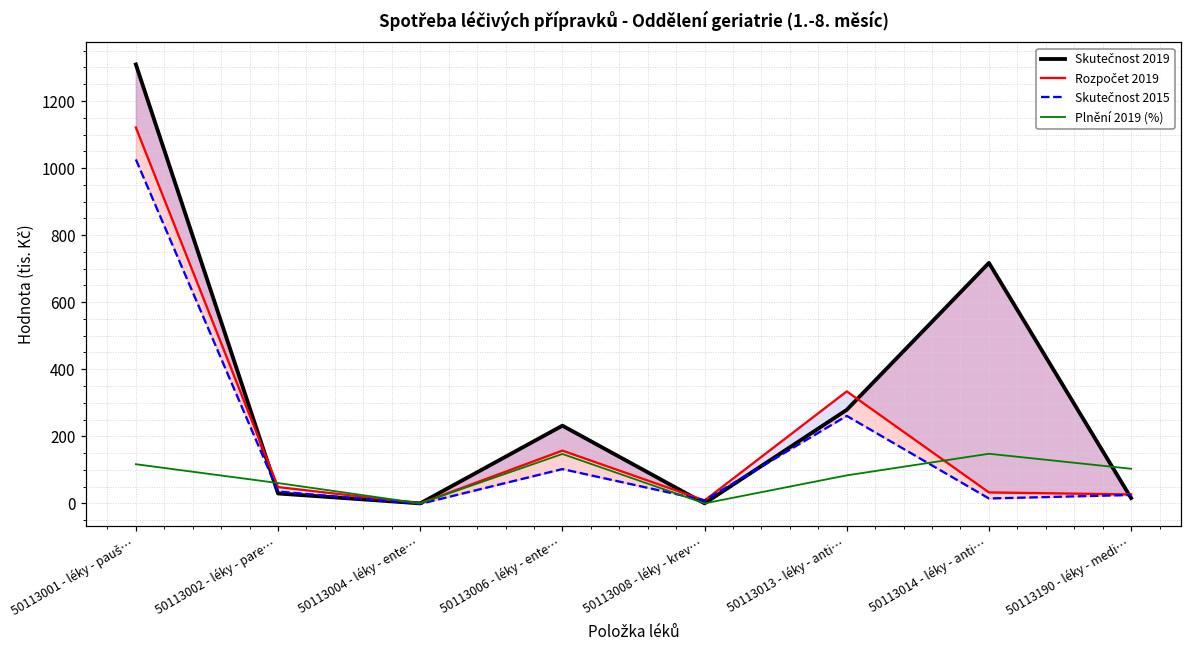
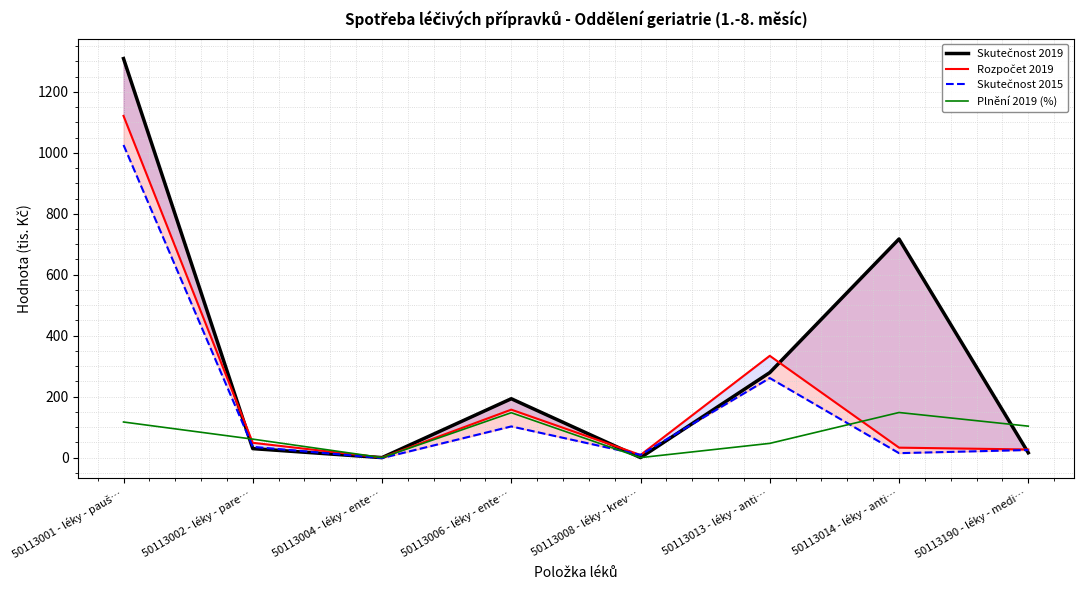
Skutečnost 2019, 50113006 - léky - ente…: 230 -> 190
Plnění 2019 (%), 50113013 - léky - anti…: 80 -> 50
